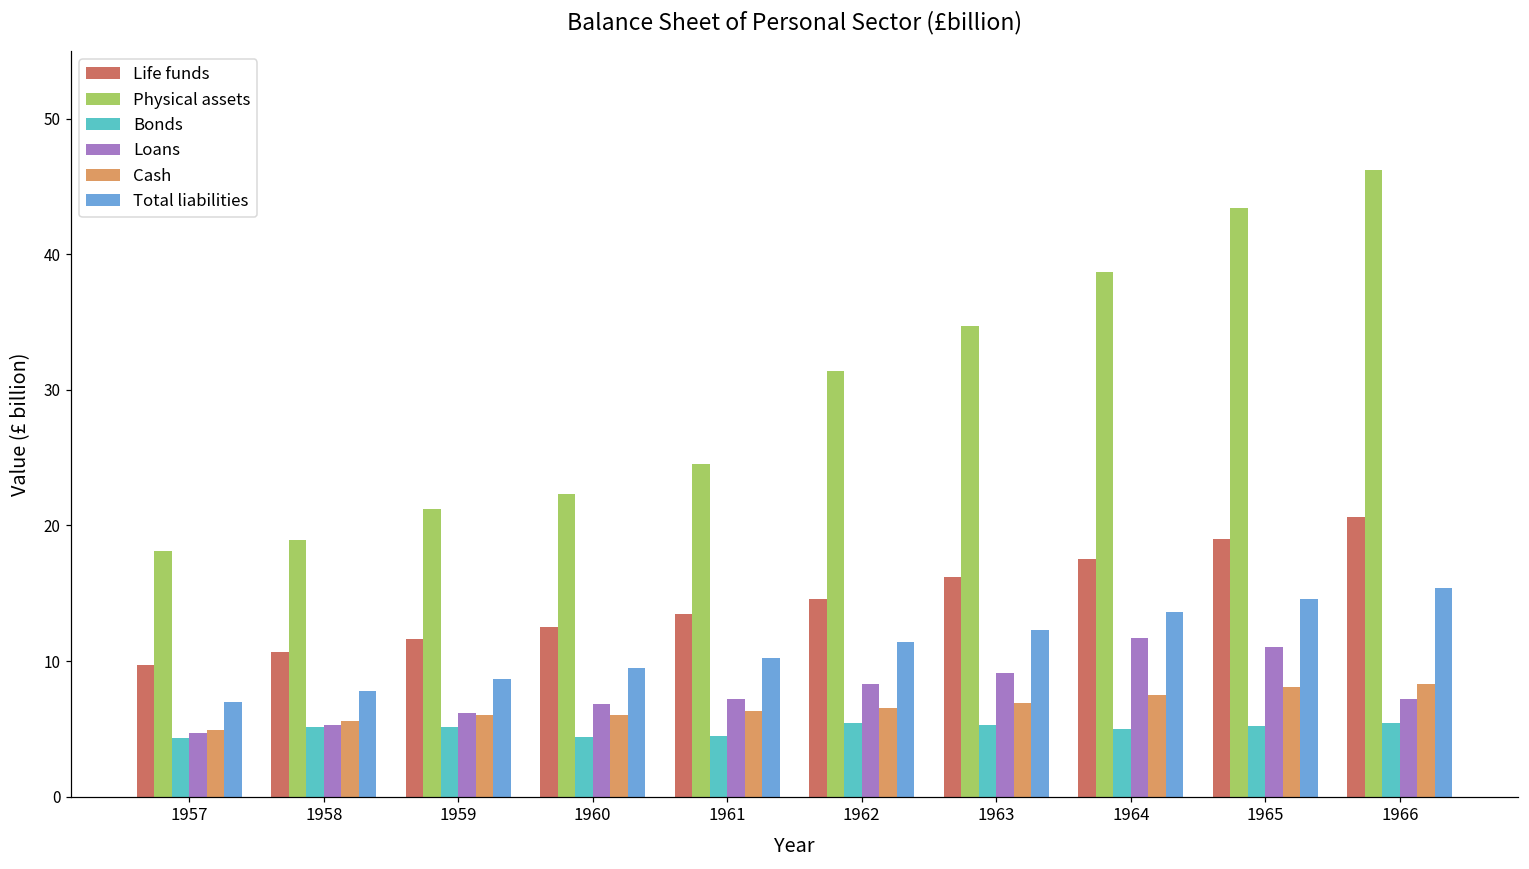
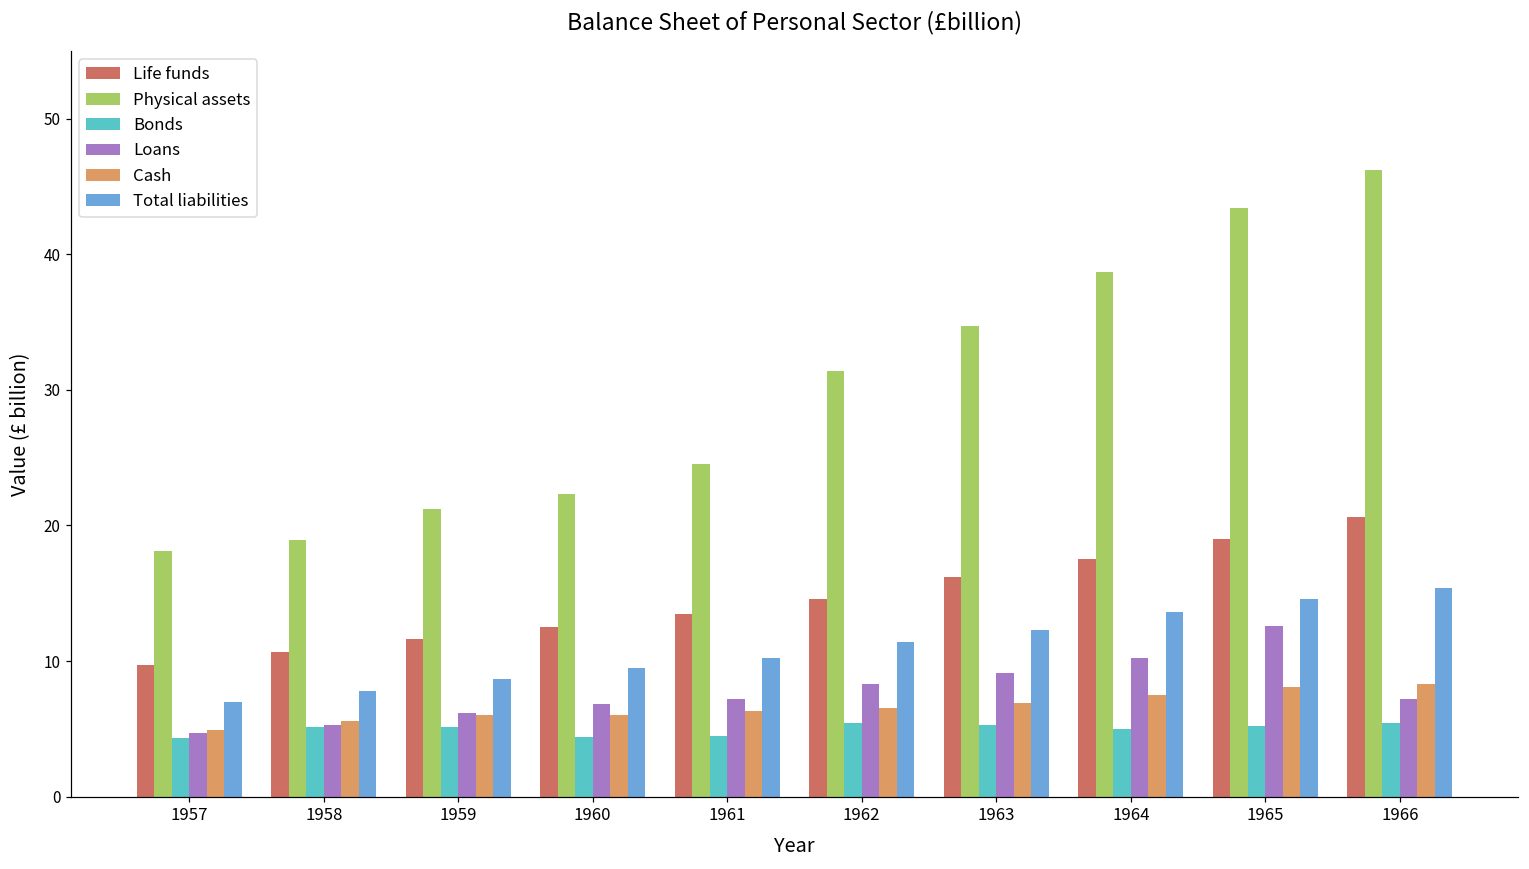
Loans, 1964: 11.7 -> 10.2
Loans, 1965: 11.0 -> 12.6
